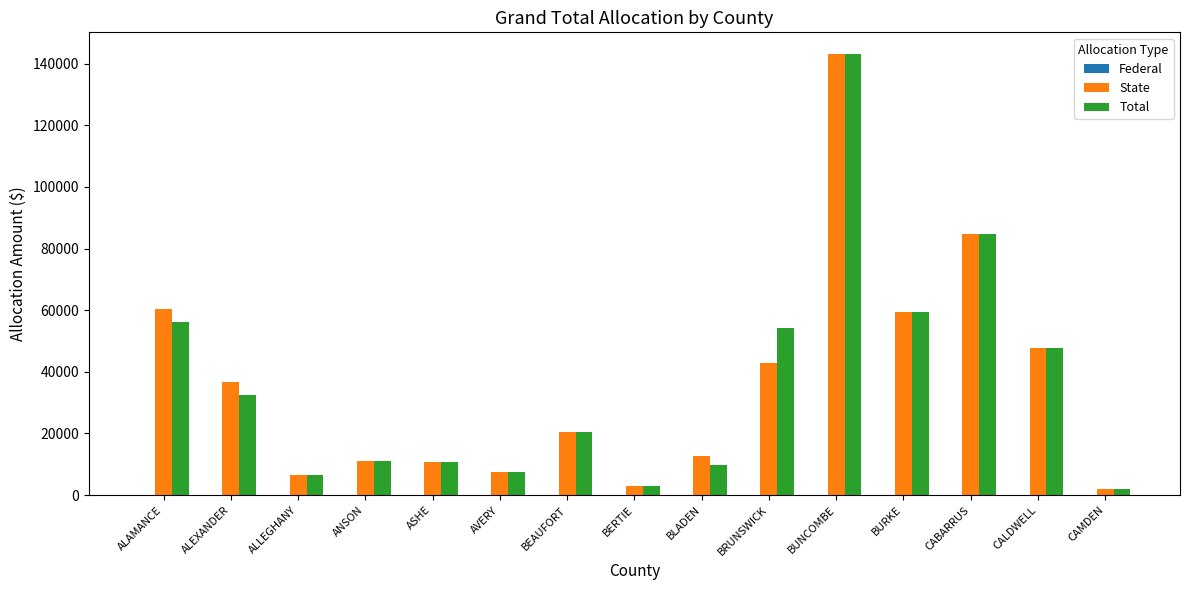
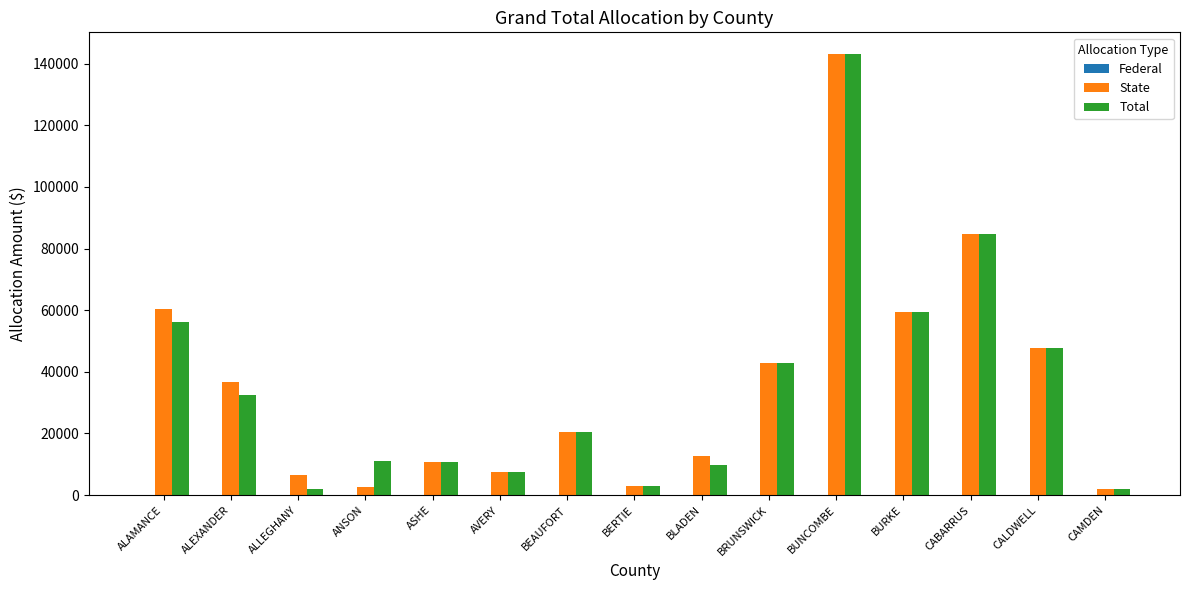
Total, ALLEGHANY: 6000 -> 2000
State, ANSON: 11000 -> 2000
Total, BRUNSWICK: 54000 -> 43000
